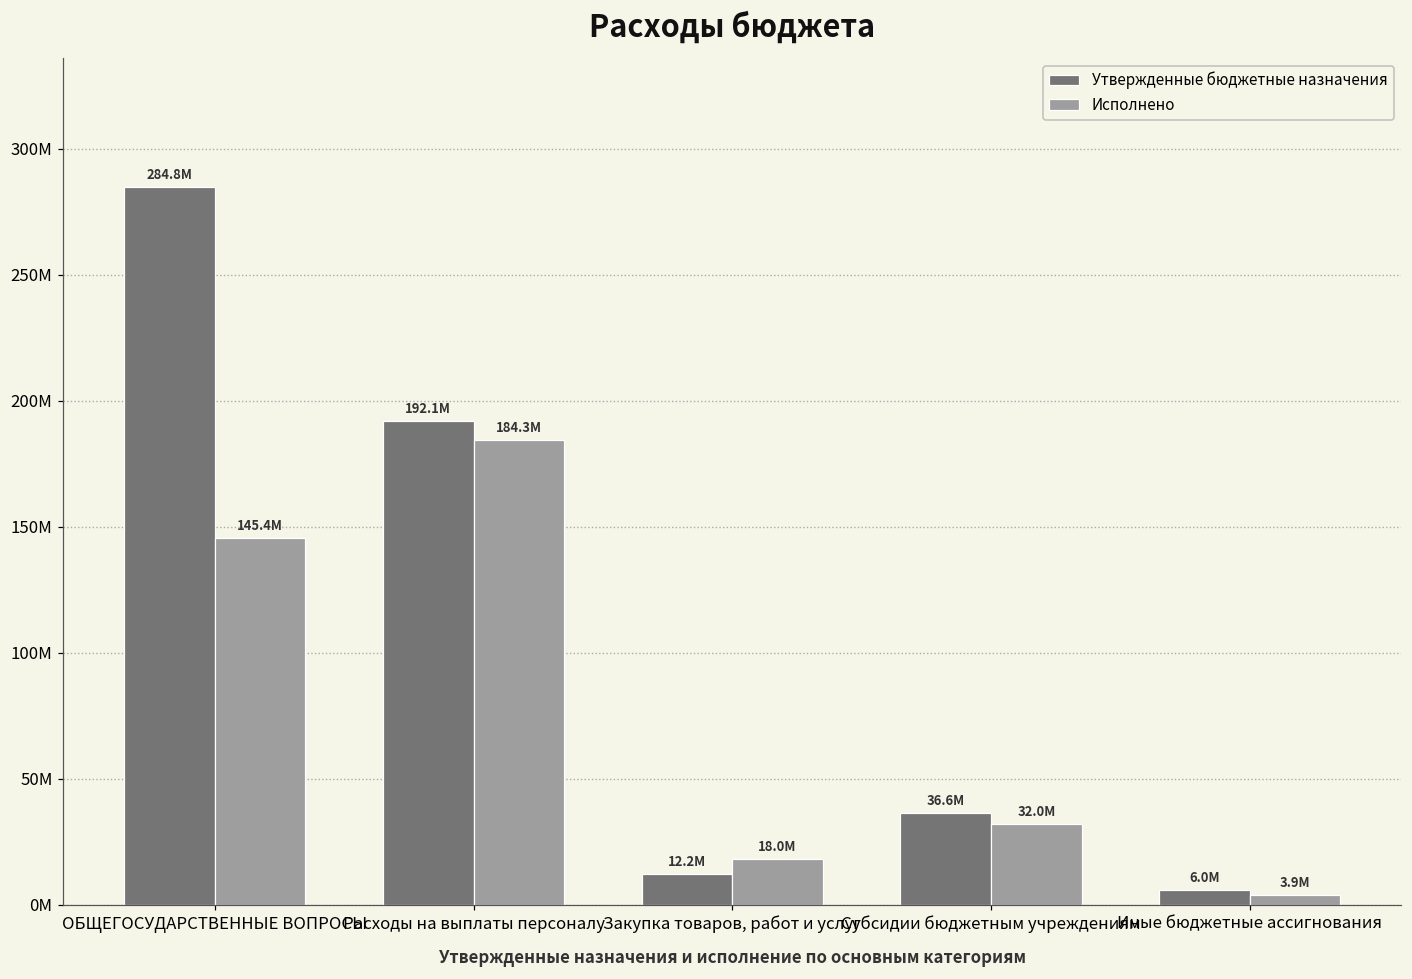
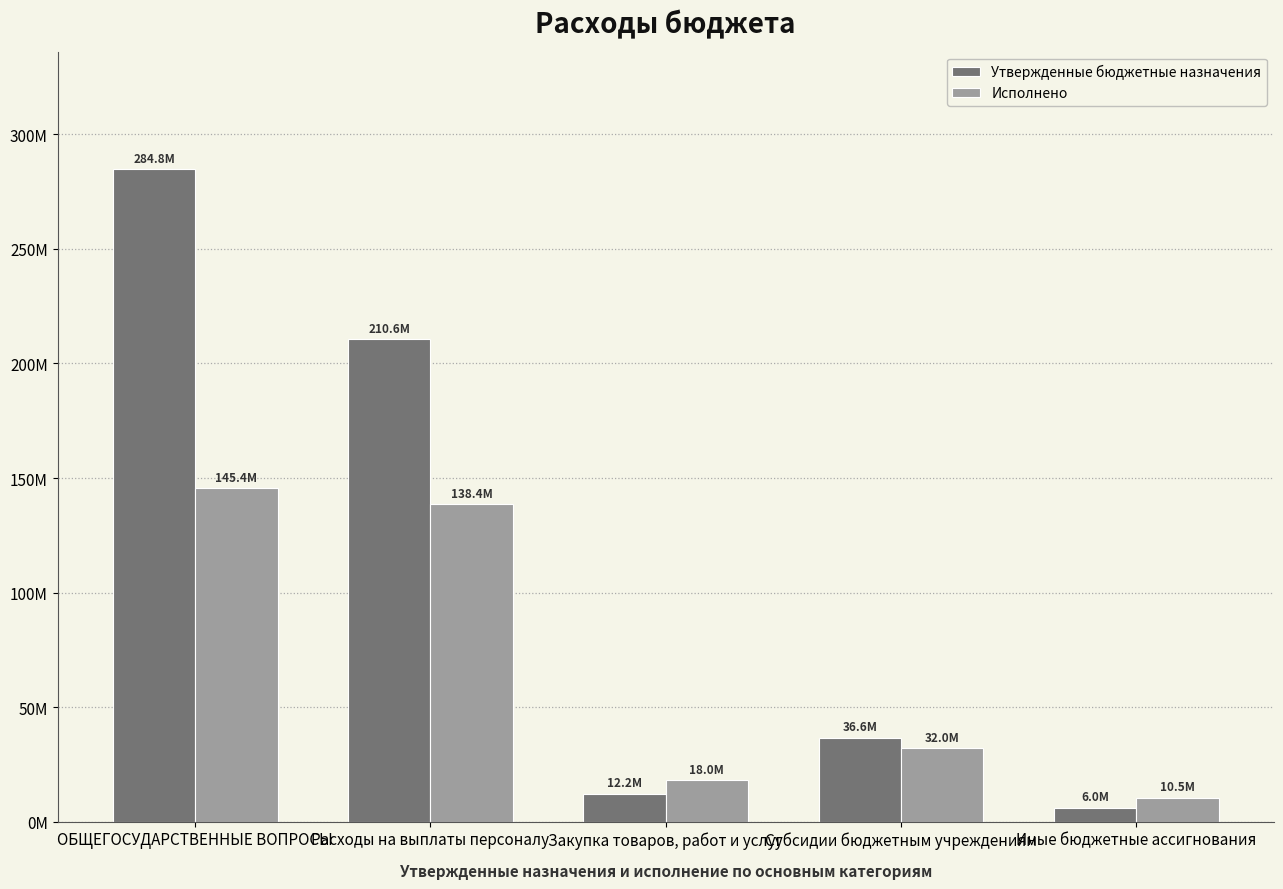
Утвержденные бюджетные назначения, Расходы на выплаты персоналу: 192.1М -> 210.6М
Исполнено, Расходы на выплаты персоналу: 184.3М -> 138.4М
Исполнено, Иные бюджетные ассигнования: 3.9М -> 10.5М
